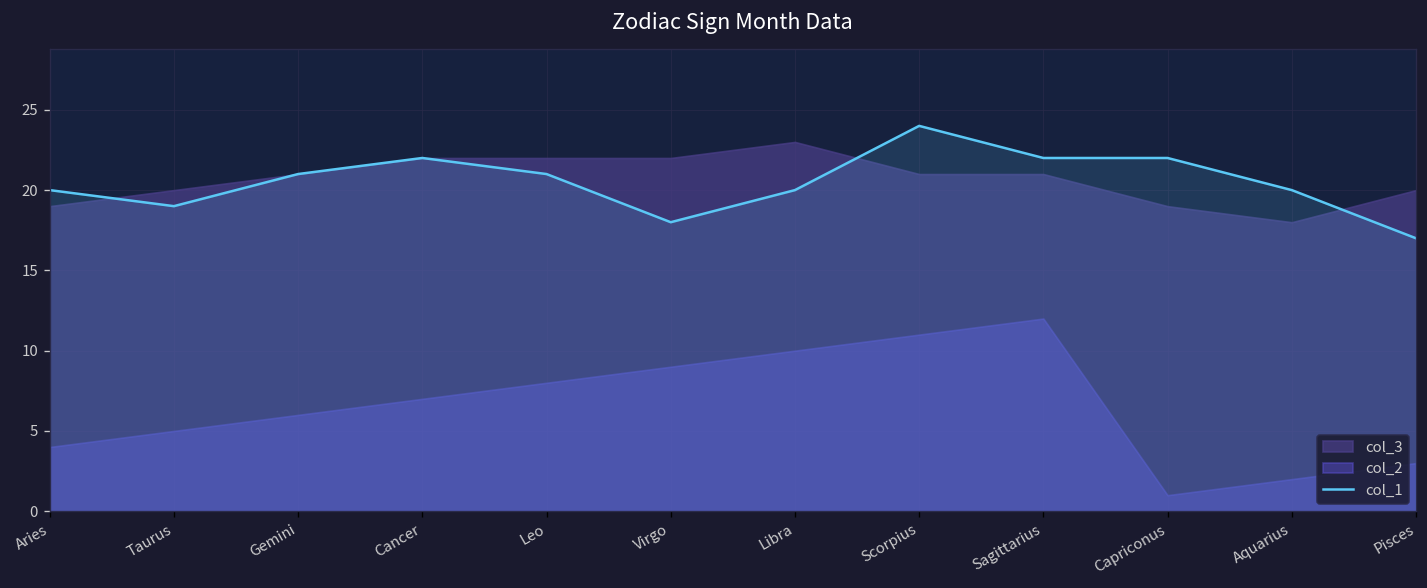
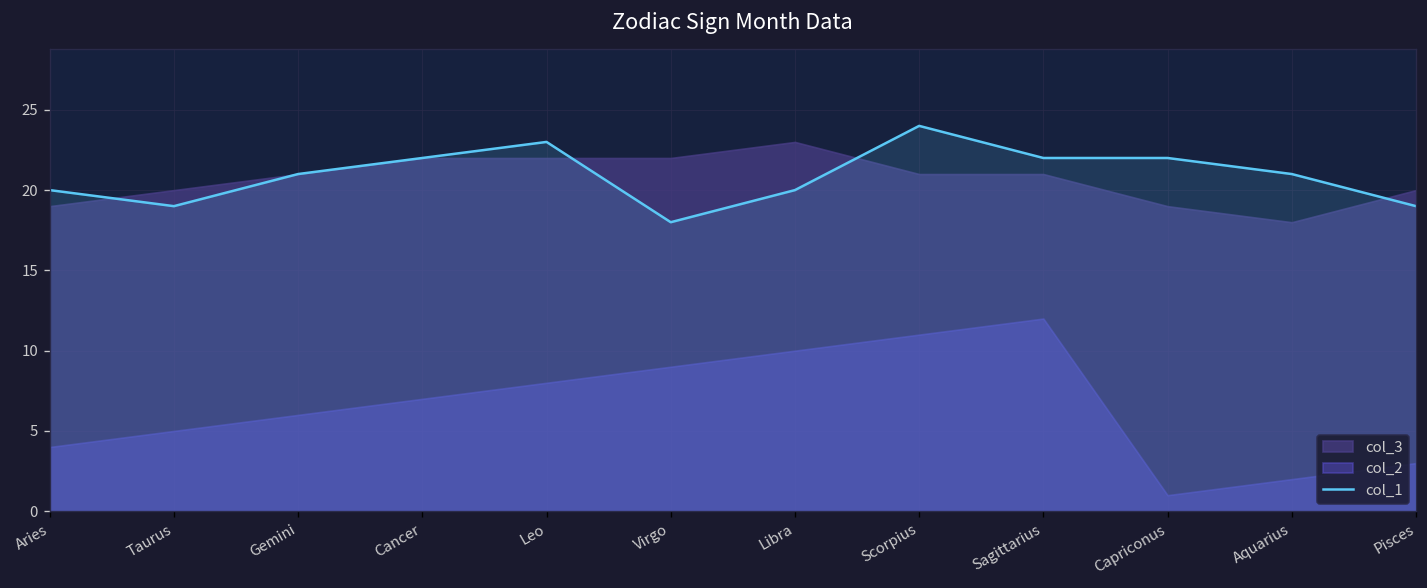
col_1, Leo: 21 -> 23
col_1, Aquarius: 20 -> 21
col_1, Pisces: 17 -> 19
